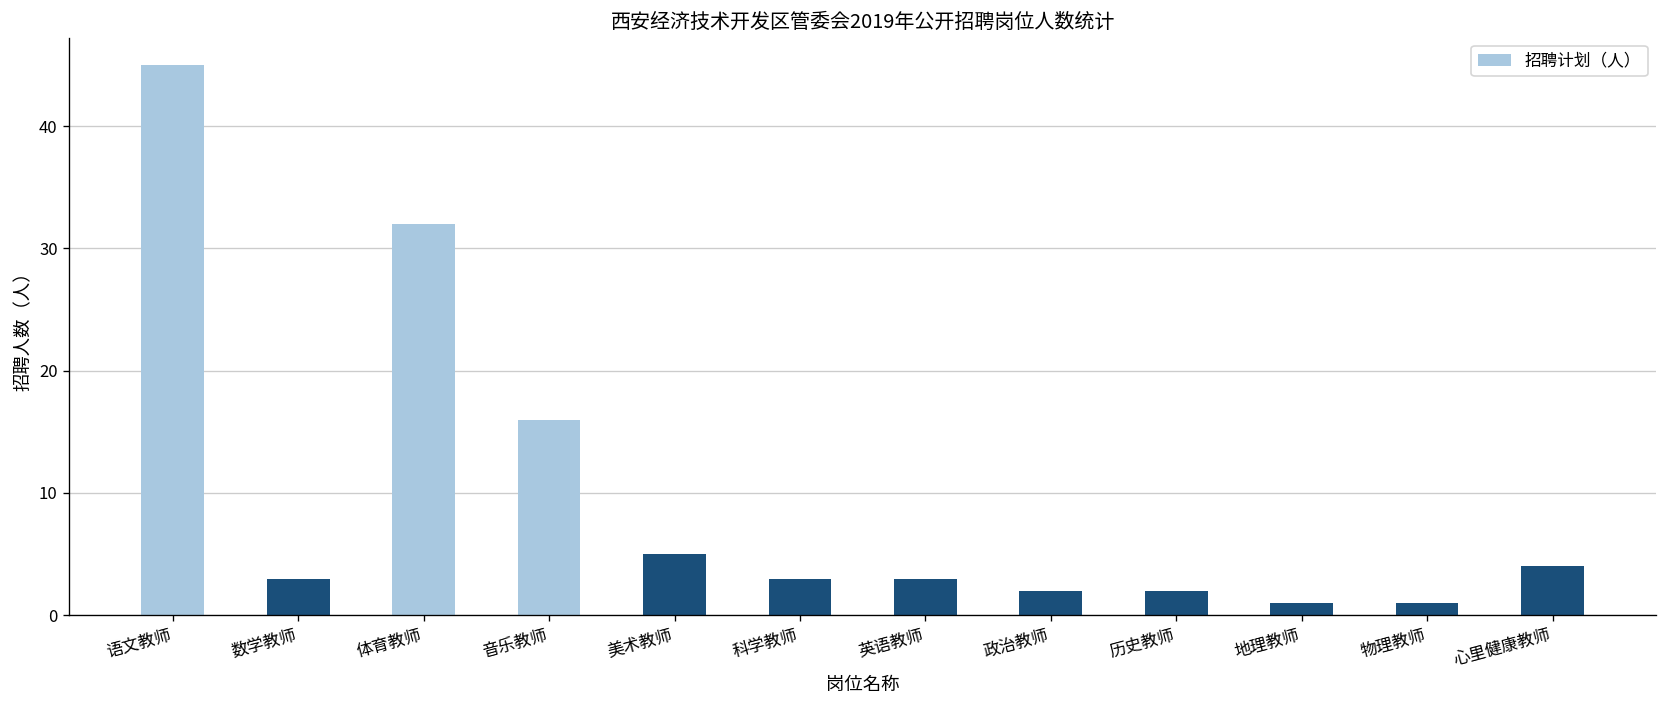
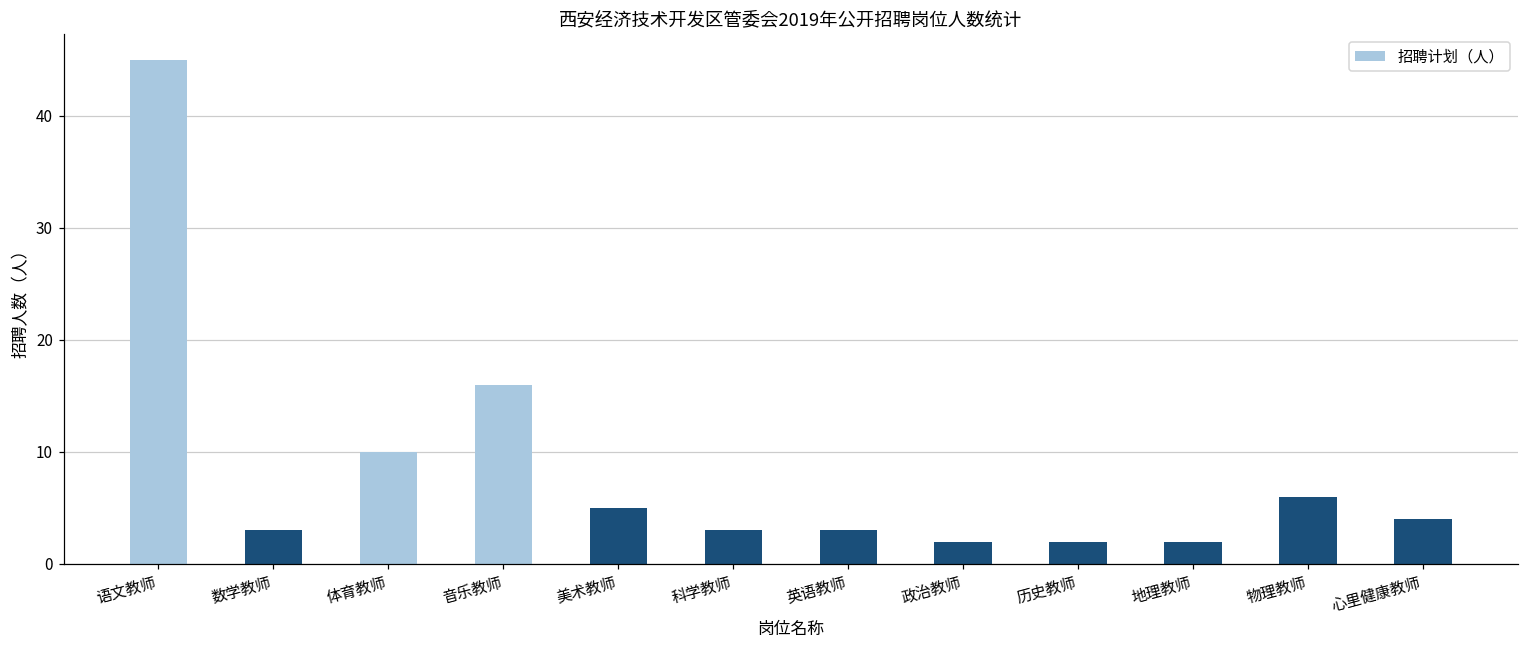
体育教师: 32 -> 10
地理教师: 1 -> 2
物理教师: 1 -> 6
